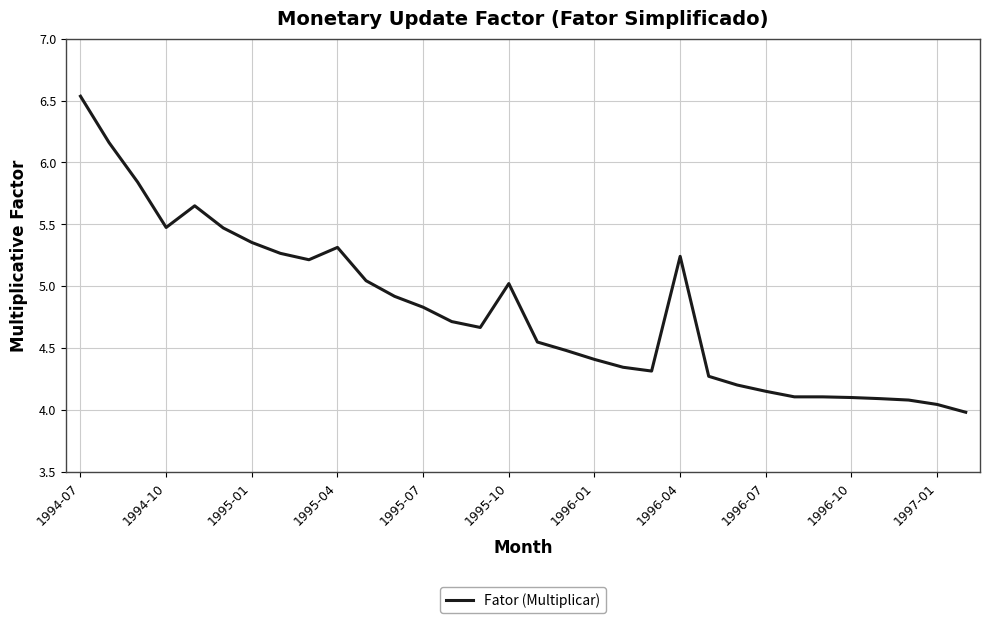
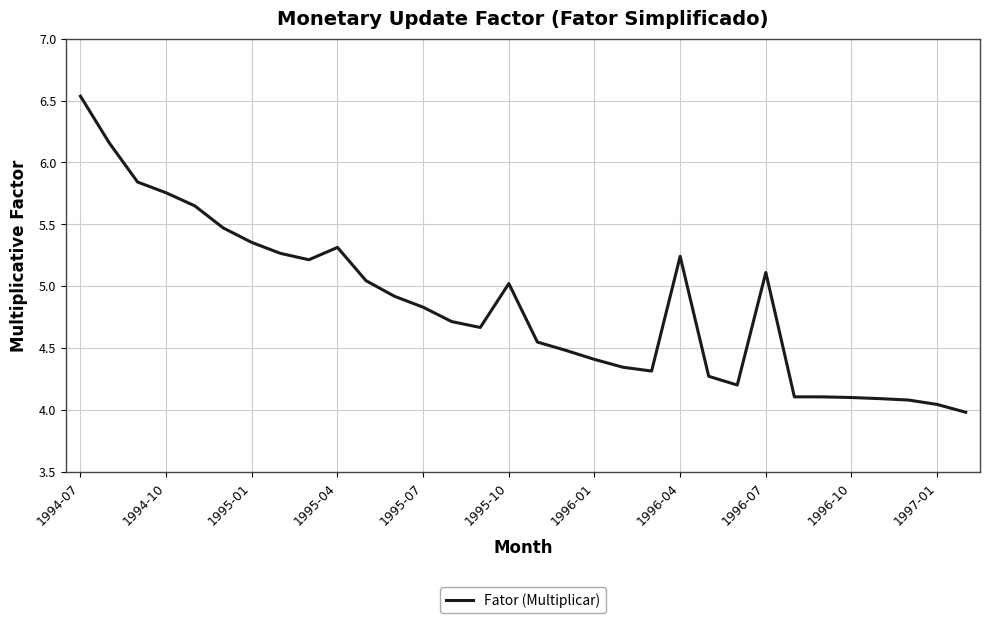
1994-10: 5.47 -> 5.76
1996-07: 4.15 -> 5.11
